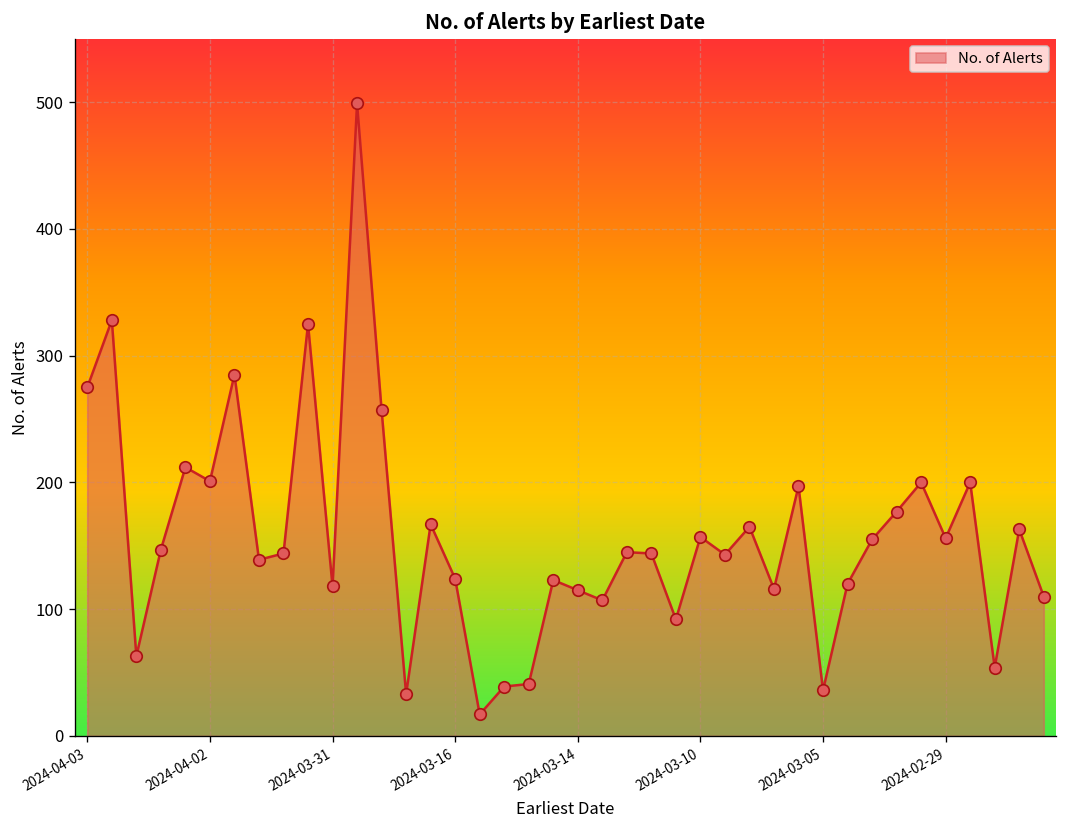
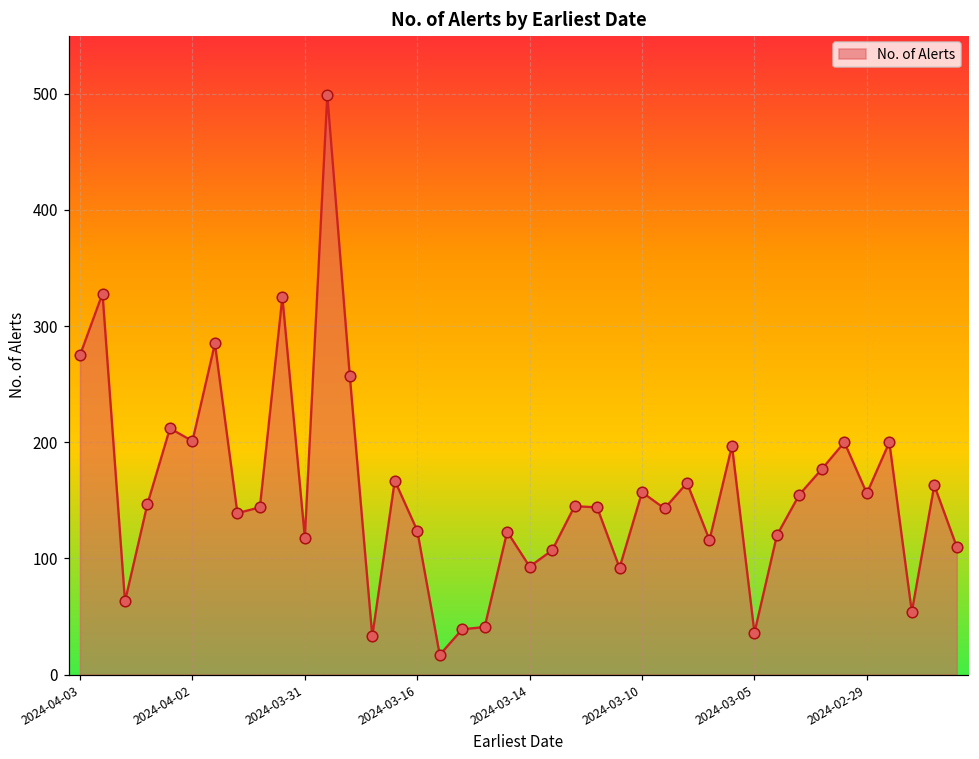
2024-03-14: 115 -> 93
